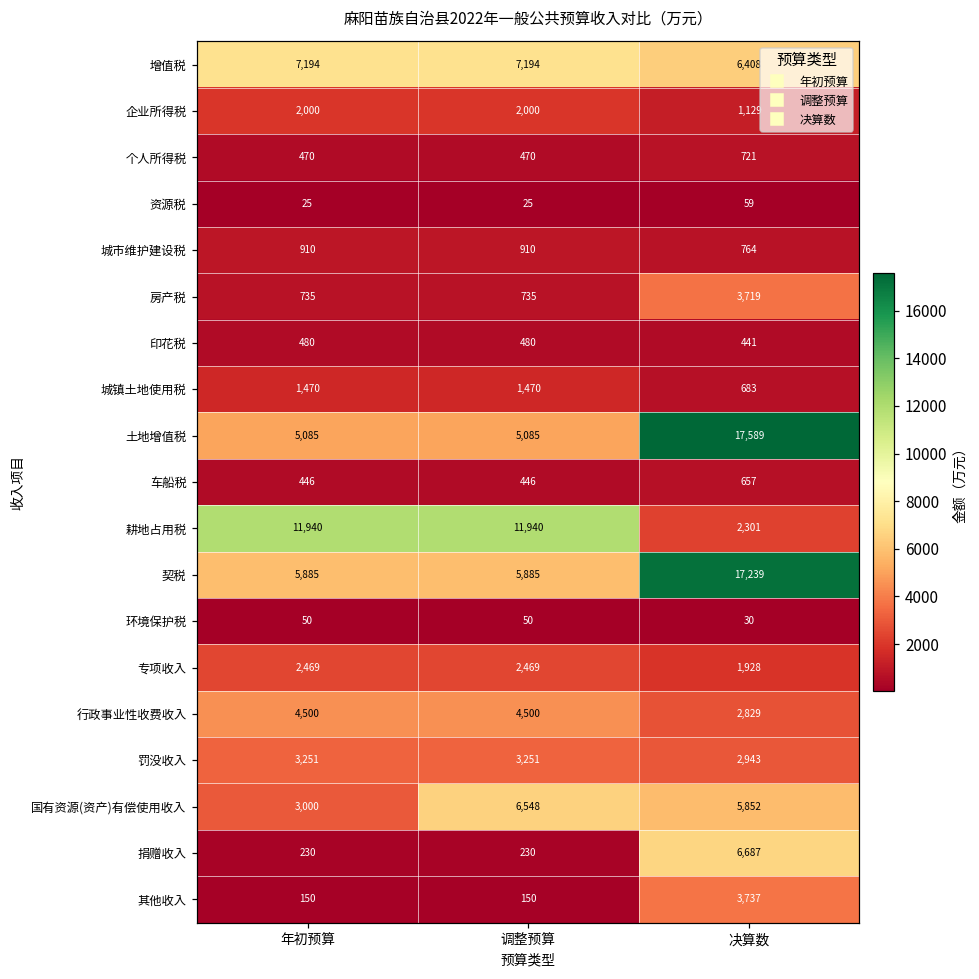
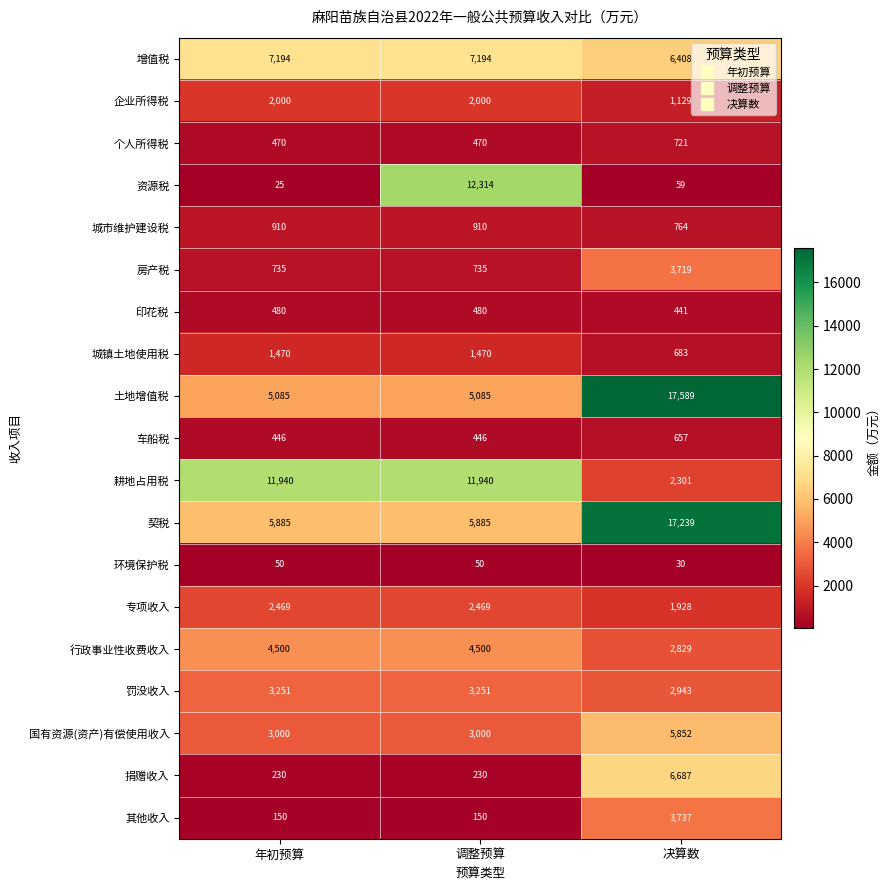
资源税, 调整预算: 25 -> 12,314
国有资源(资产)有偿使用收入, 调整预算: 6,548 -> 3,000
